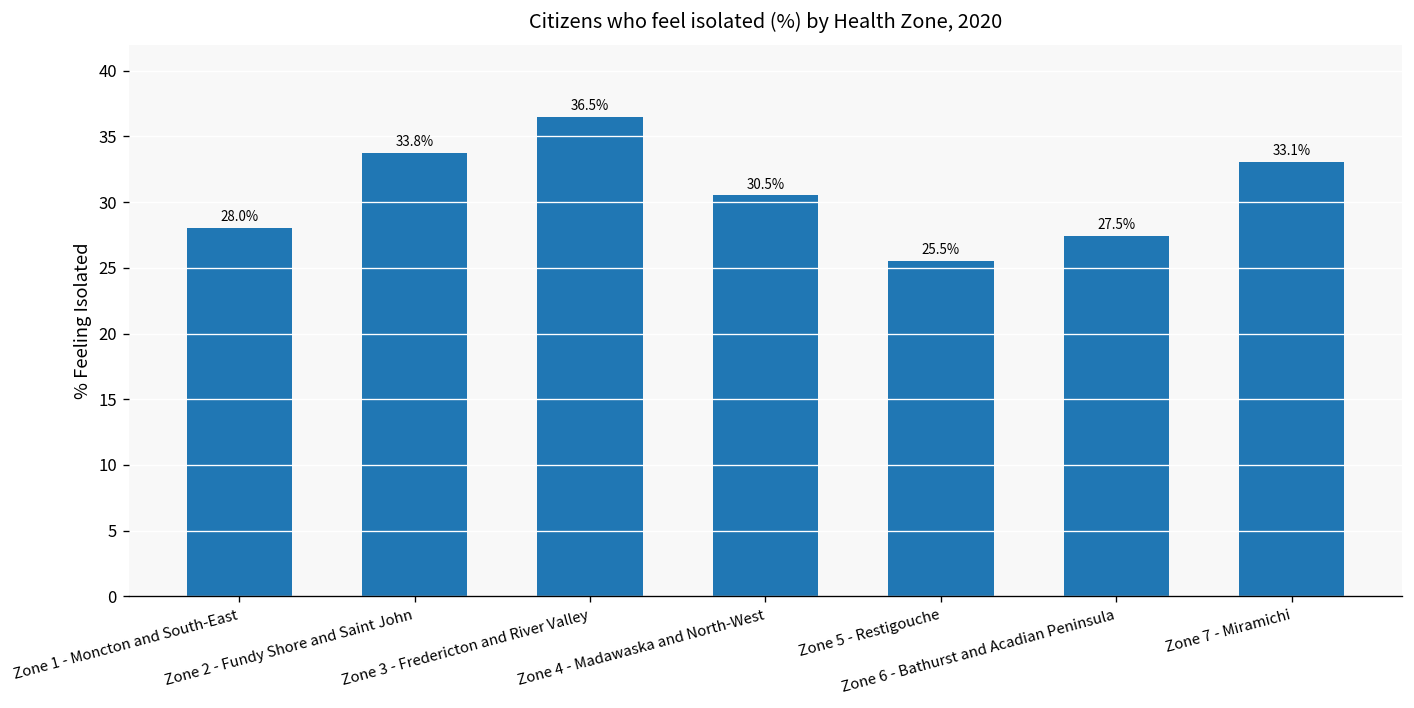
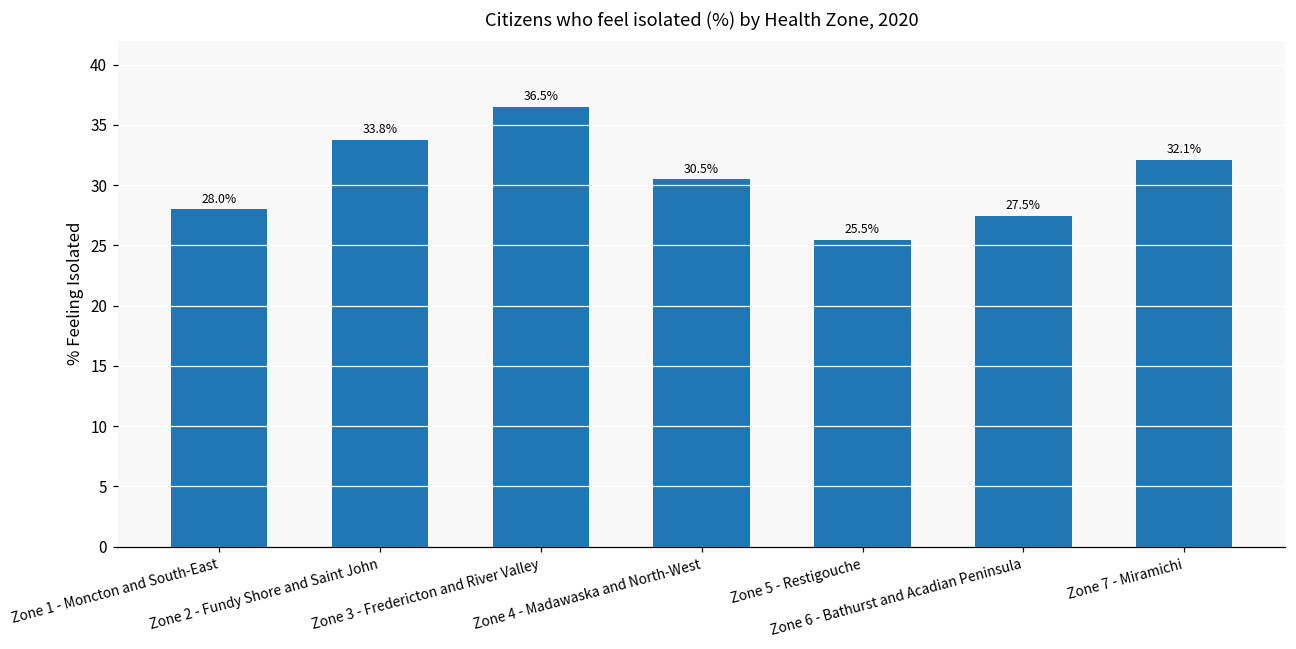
Zone 7 - Miramichi: 33.1% -> 32.1%
